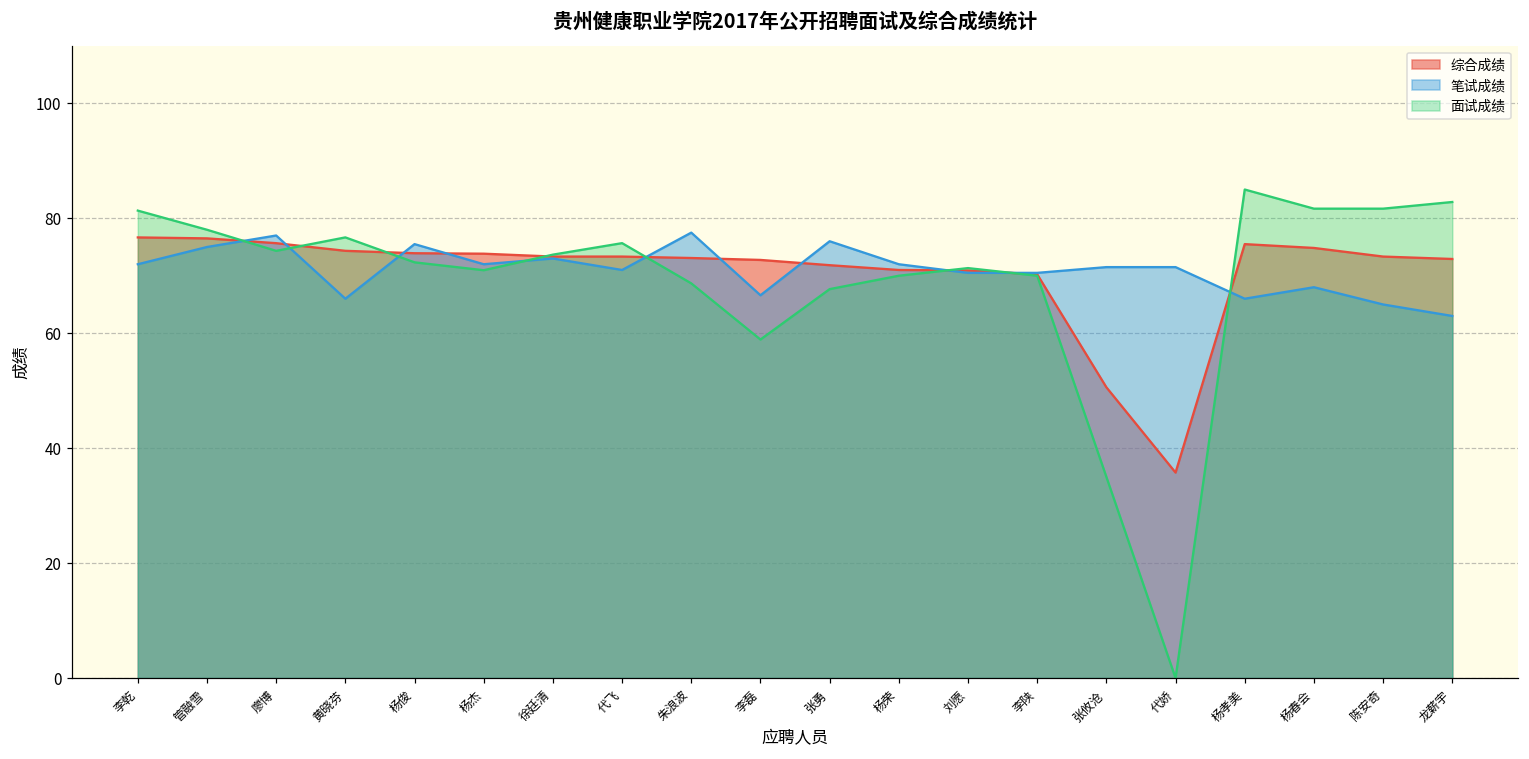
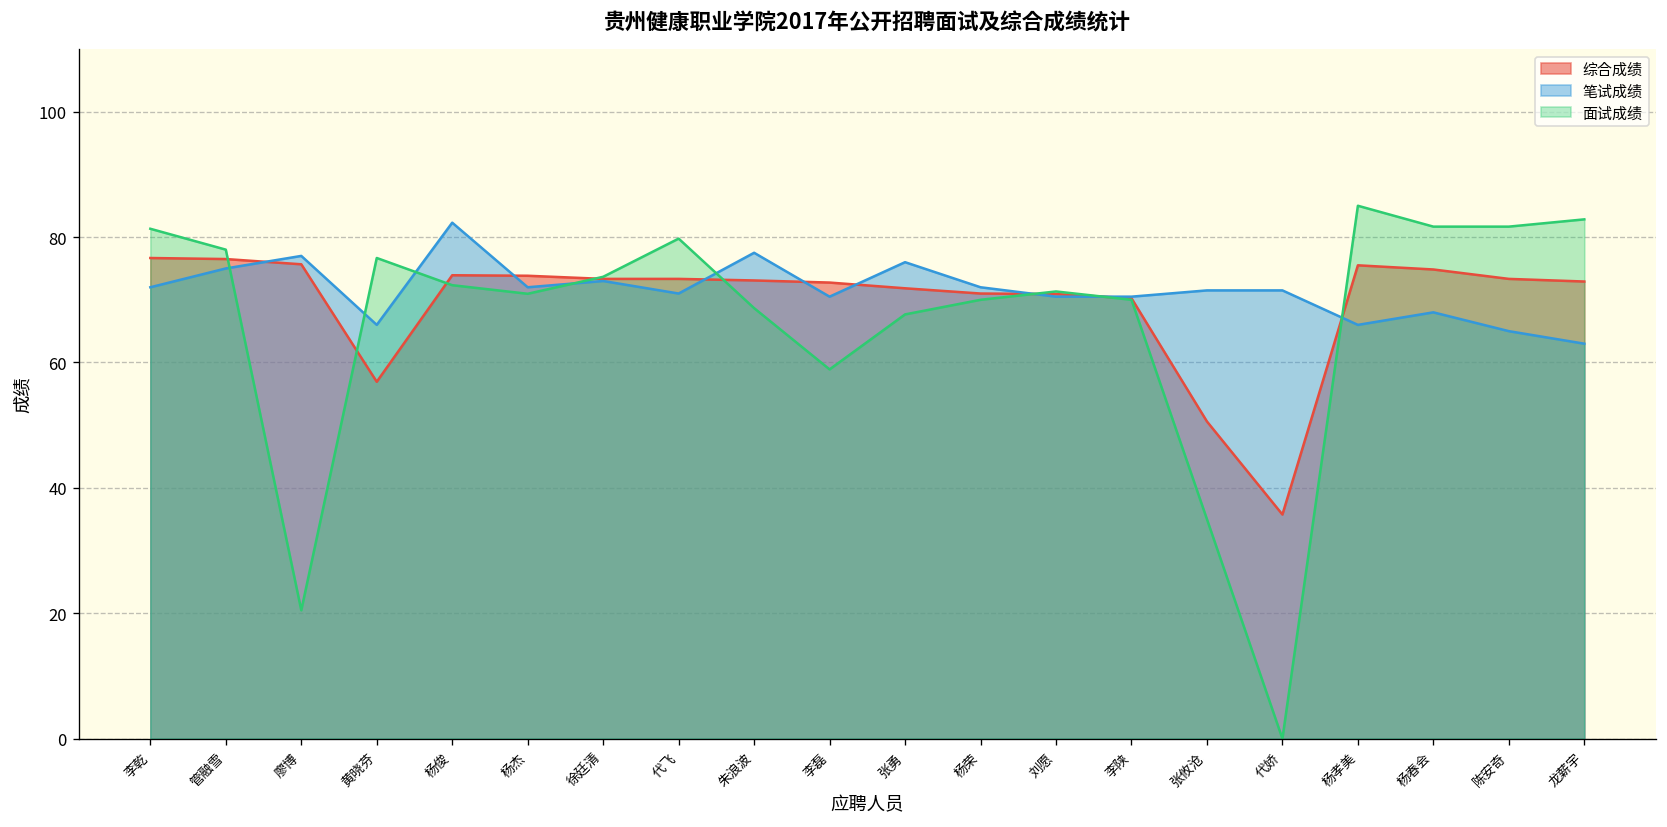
面试成绩, 廖博: 74 -> 20
综合成绩, 黄晓芬: 74 -> 57
笔试成绩, 杨俊: 76 -> 82
面试成绩, 代飞: 76 -> 80
笔试成绩, 李磊: 67 -> 71
